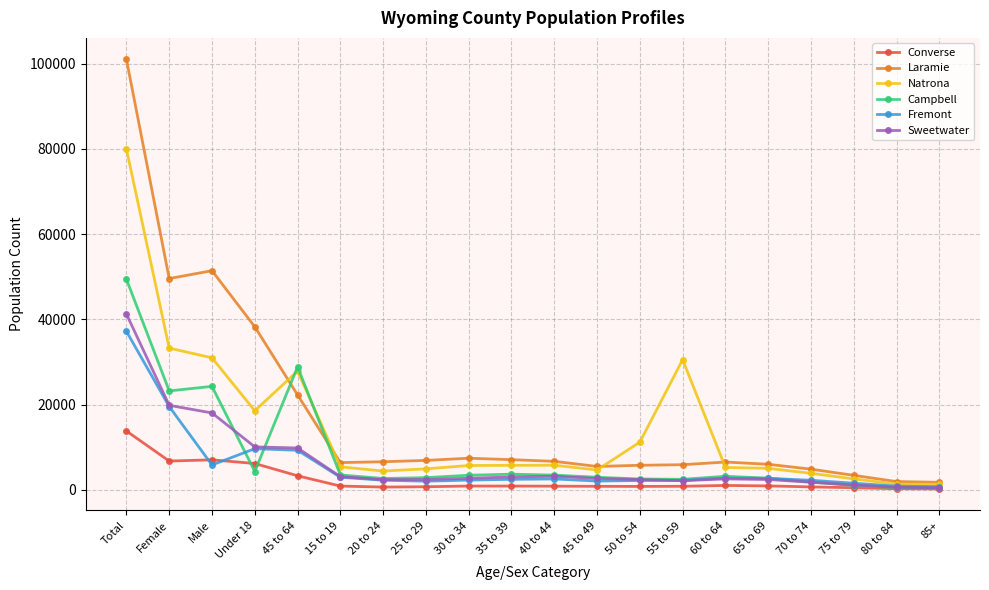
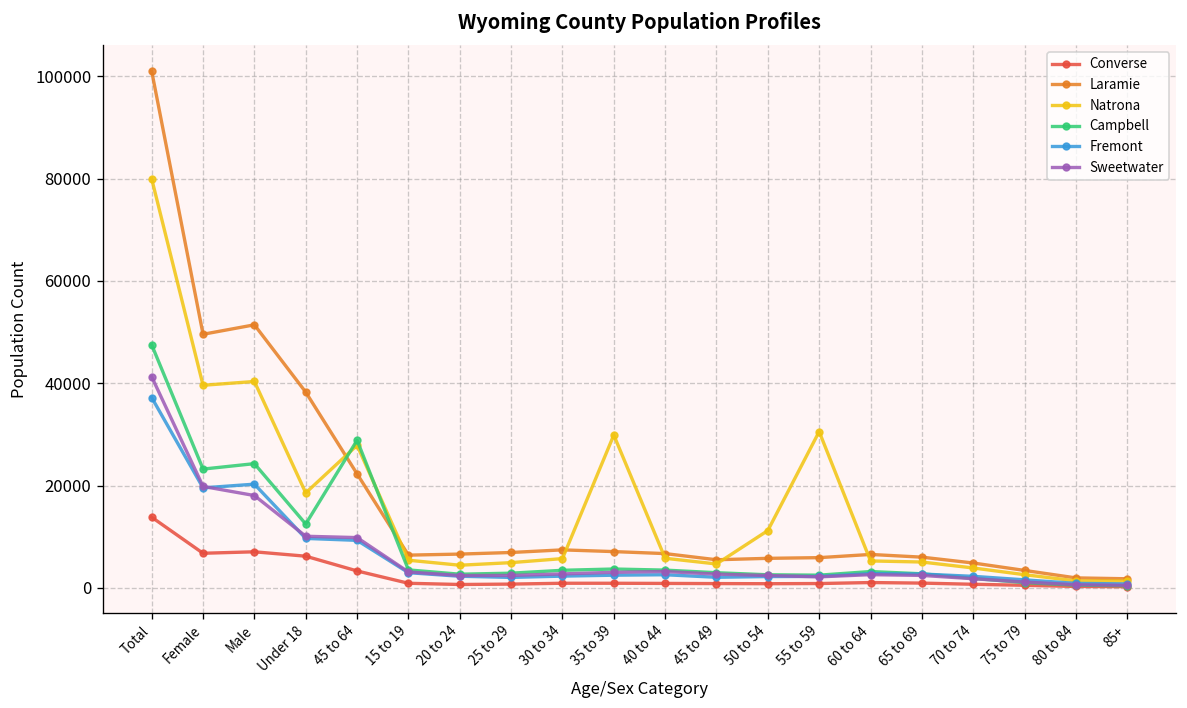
Campbell, Total: 49000 -> 47000
Natrona, Female: 33000 -> 40000
Natrona, Male: 31000 -> 40000
Fremont, Male: 6000 -> 20000
Campbell, Under 18: 4000 -> 12000
Natrona, 35 to 39: 6000 -> 30000
